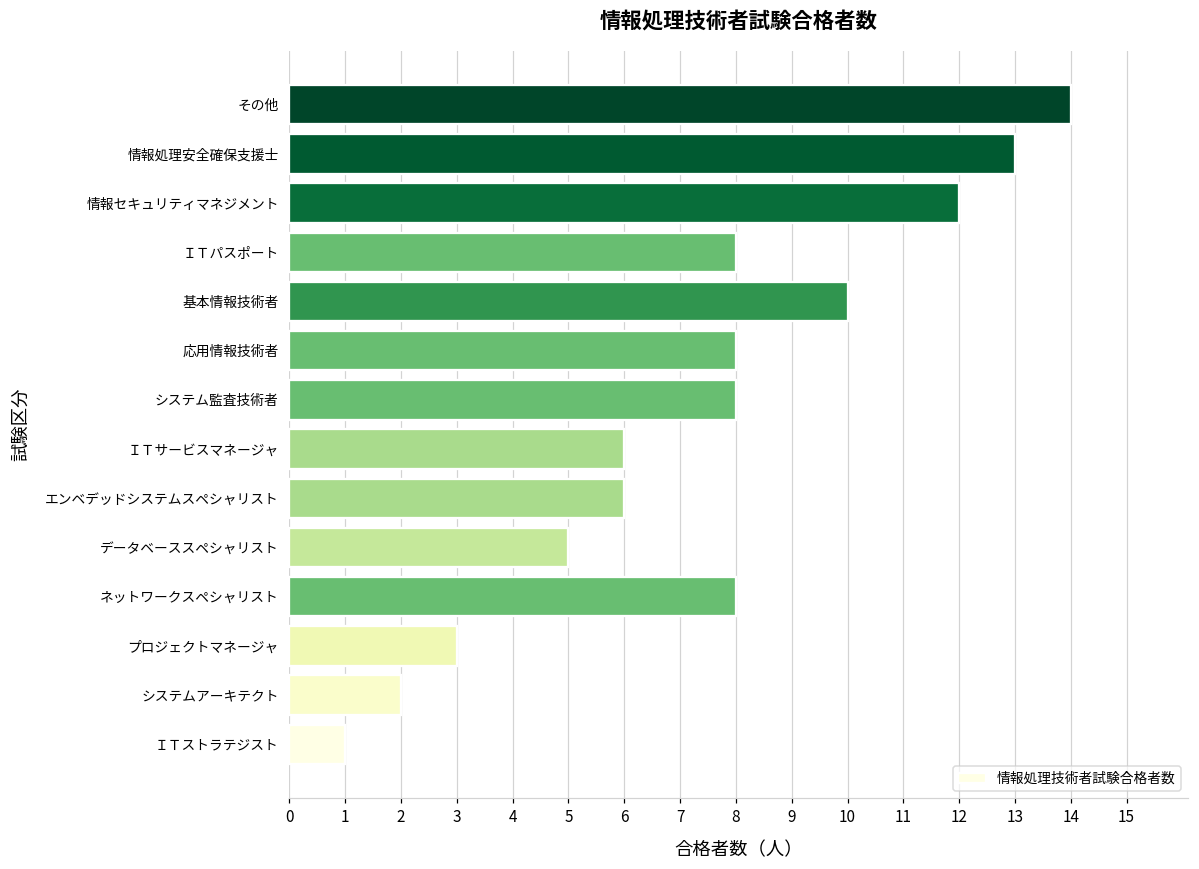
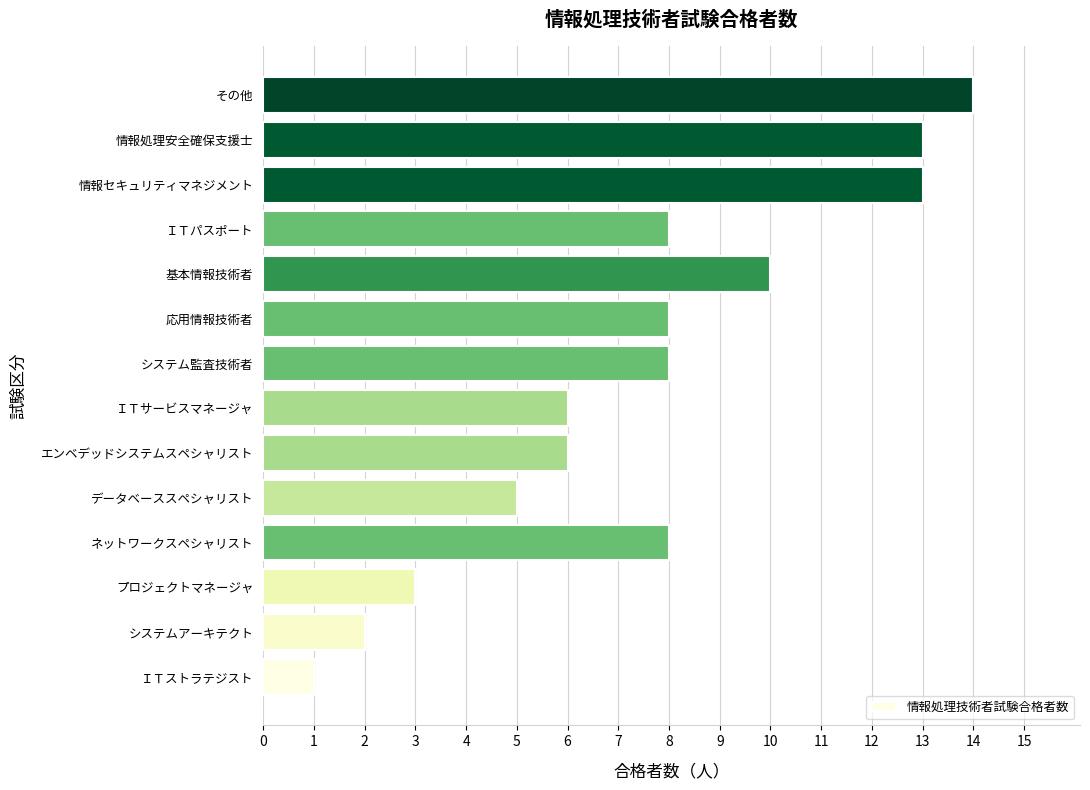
情報セキュリティマネジメント: 12 -> 13
